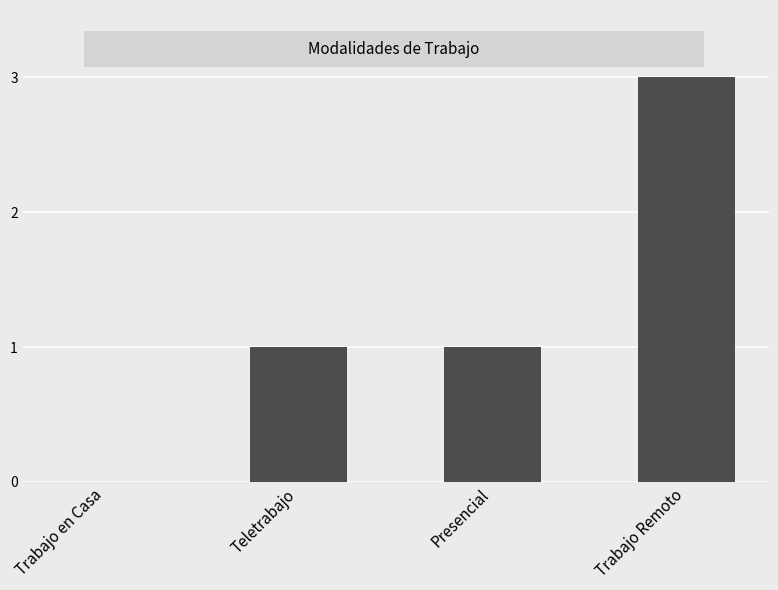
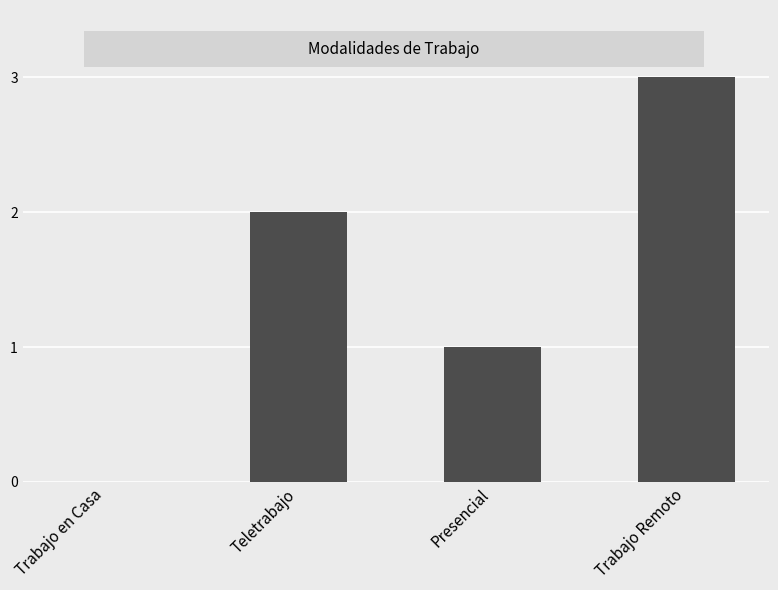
Teletrabajo: 1 -> 2
